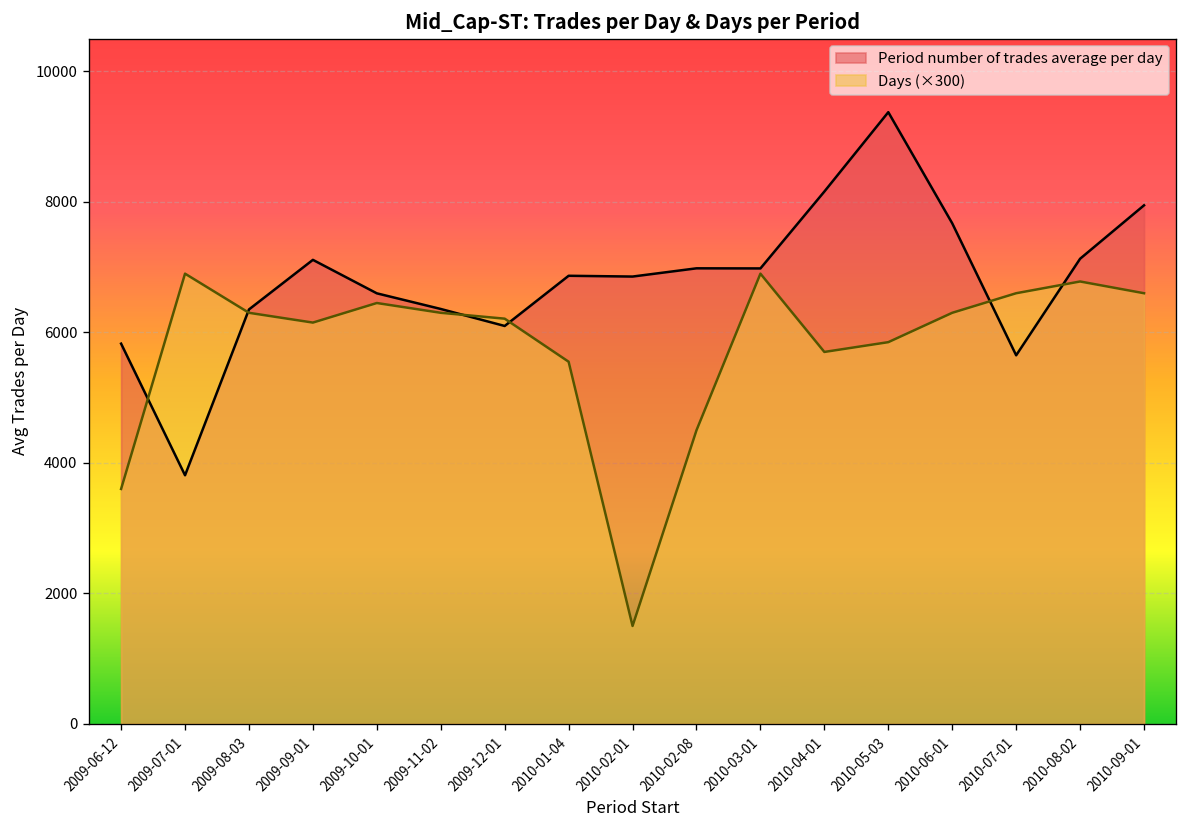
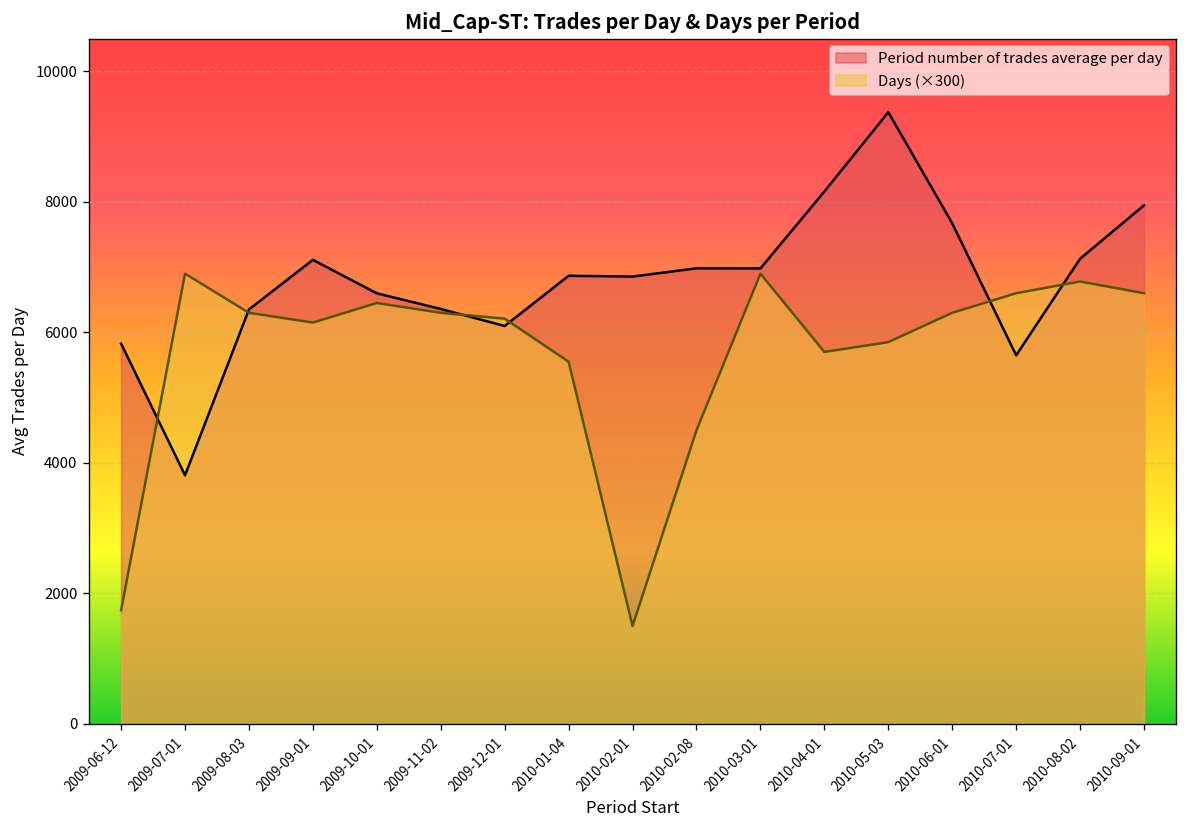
Days (×300), 2009-06-12: 3600 -> 1700
